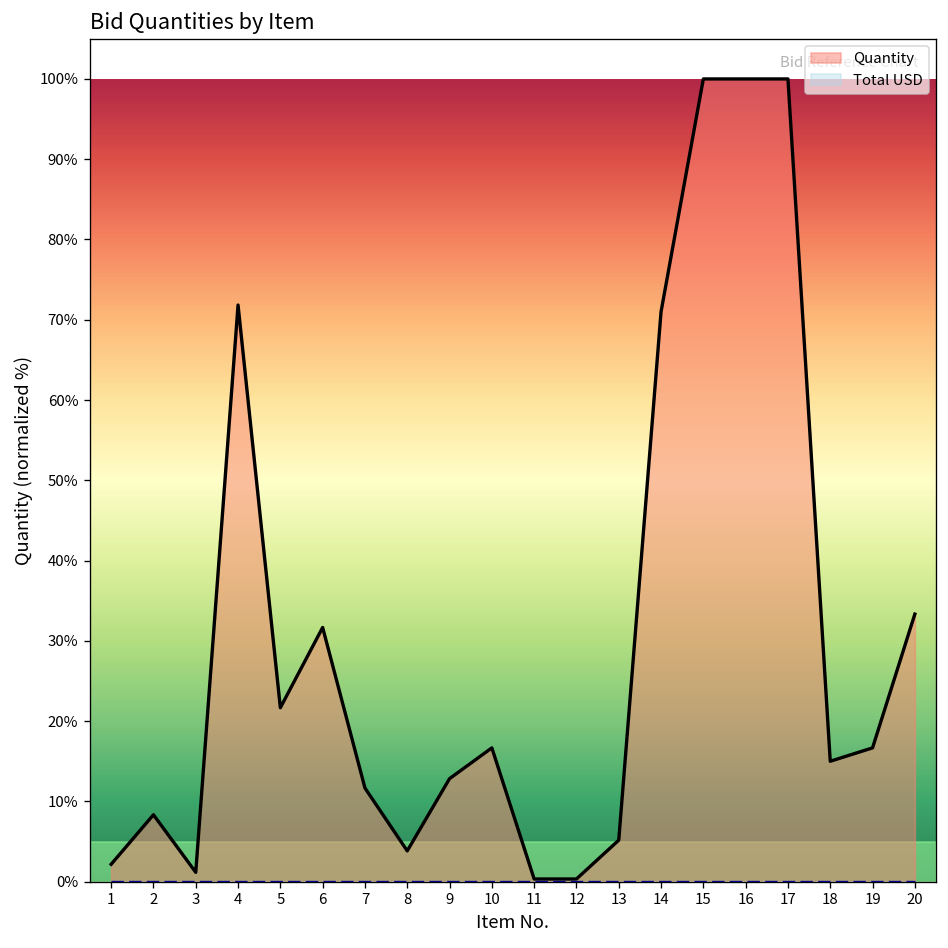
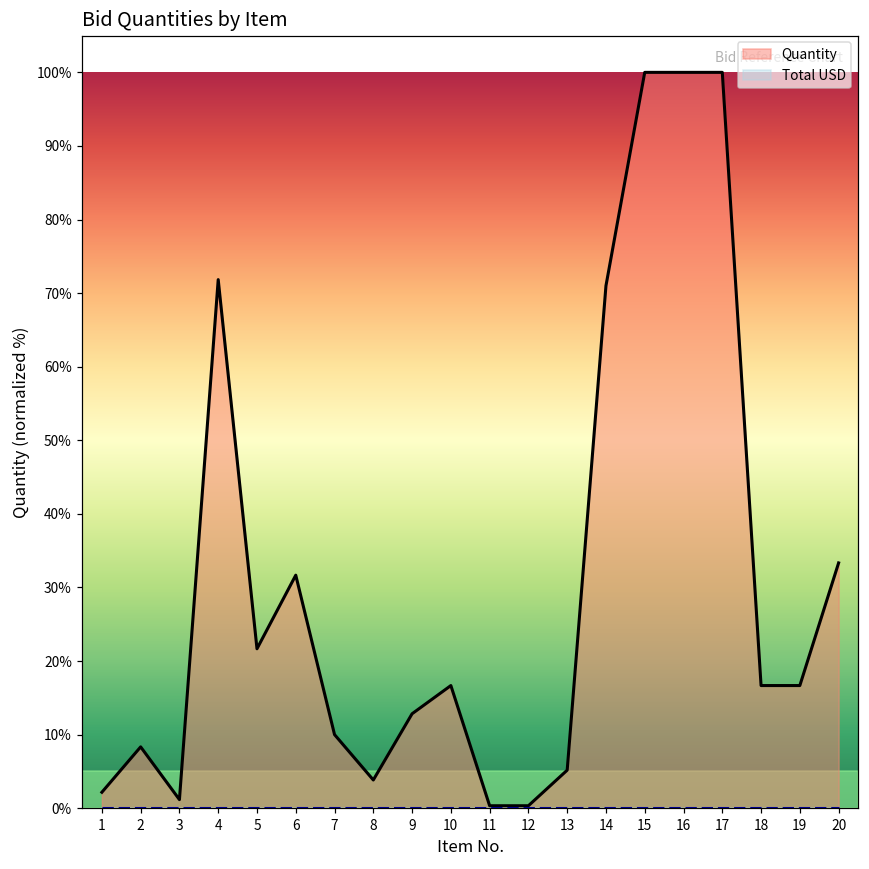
Quantity, 7: 12% -> 10%
Quantity, 18: 15% -> 17%
